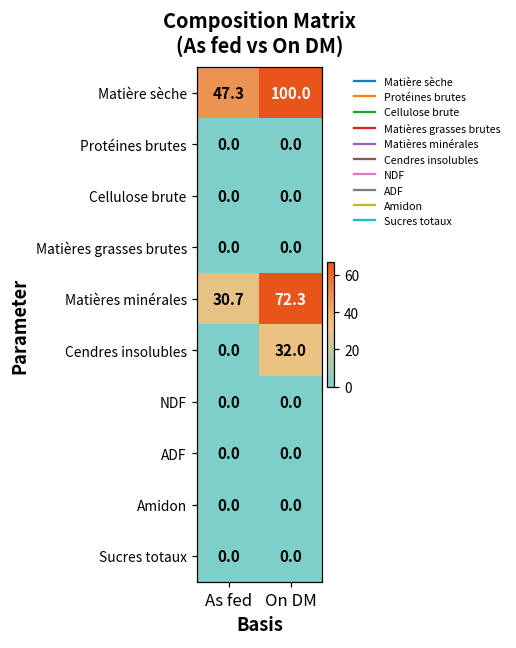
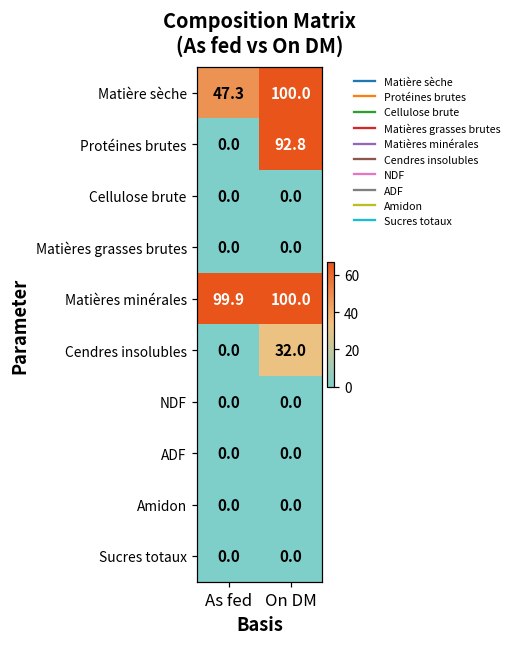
Protéines brutes, On DM: 0.0 -> 92.8
Matières minérales, As fed: 30.7 -> 99.9
Matières minérales, On DM: 72.3 -> 100.0
